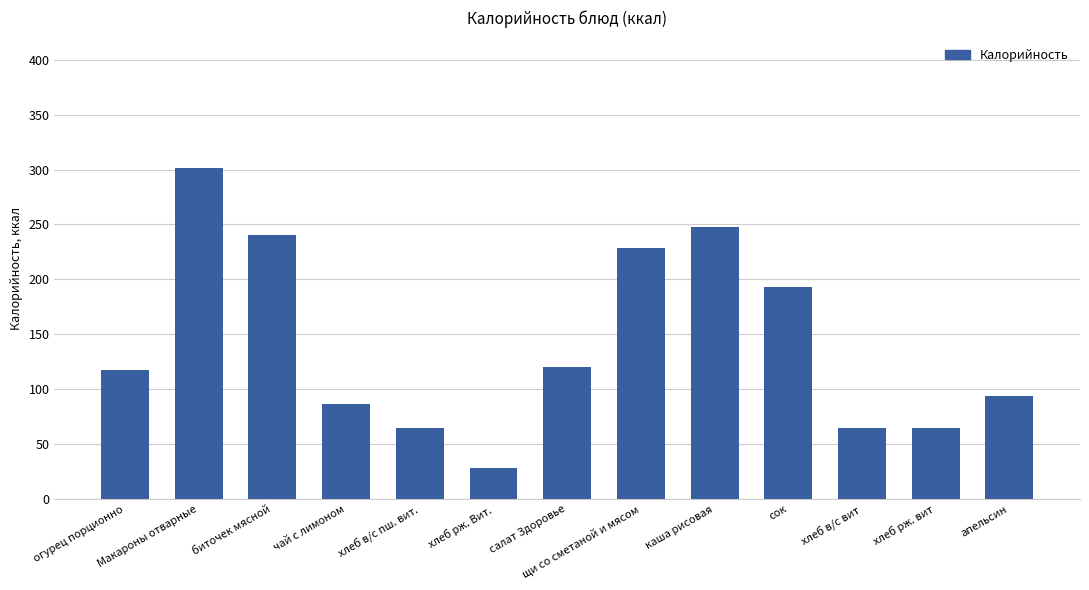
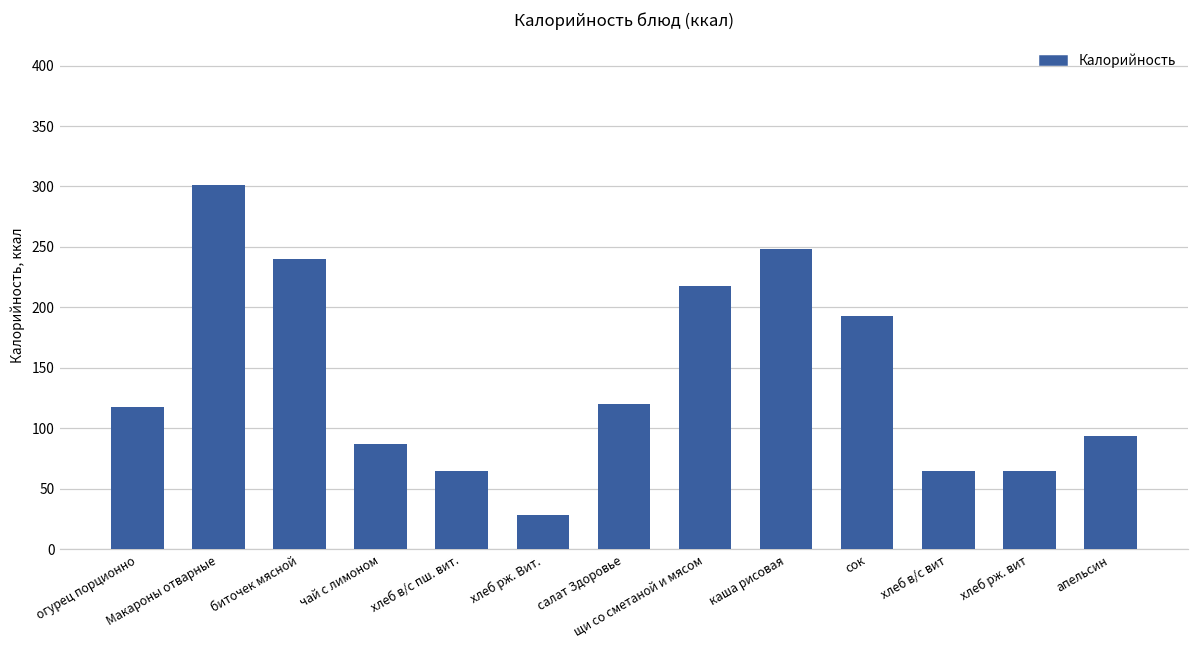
щи со сметаной и мясом: 229 -> 218
